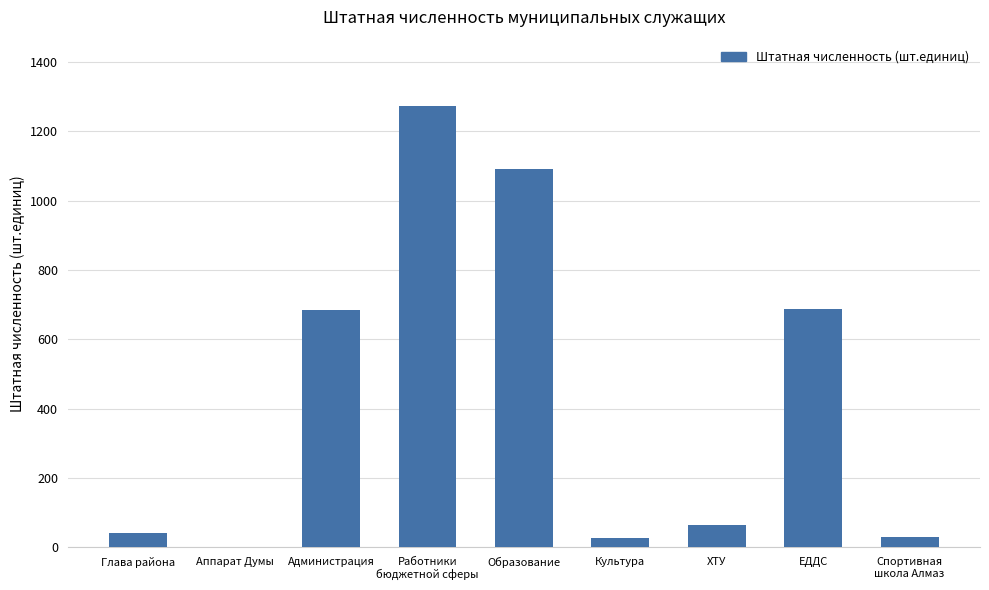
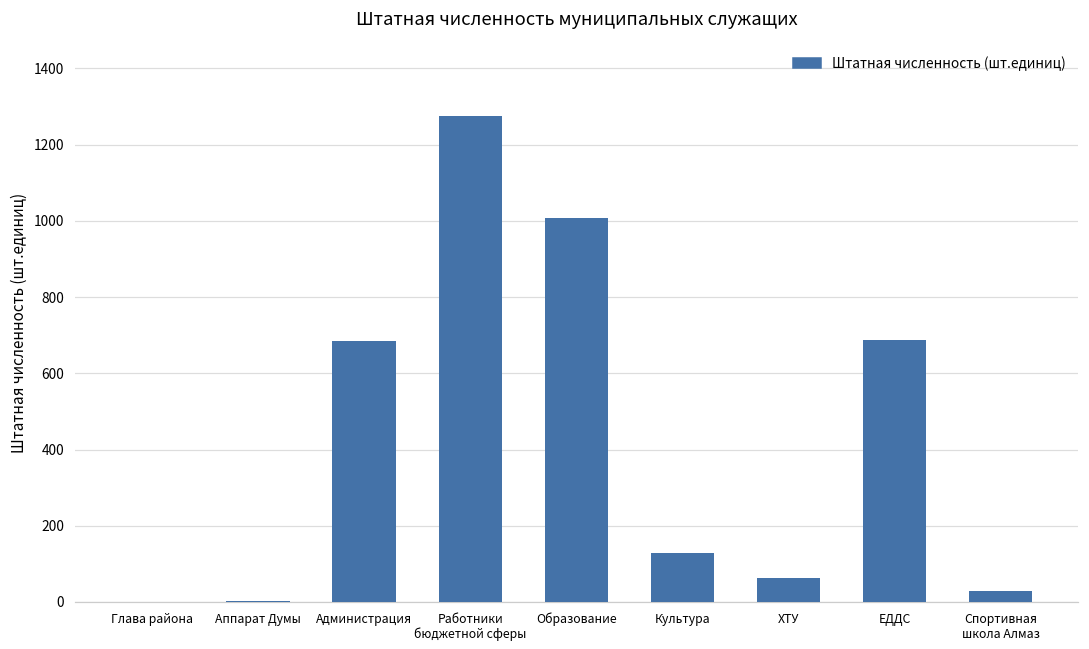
Глава района: 40 -> 0
Образование: 1090 -> 1010
Культура: 30 -> 130
